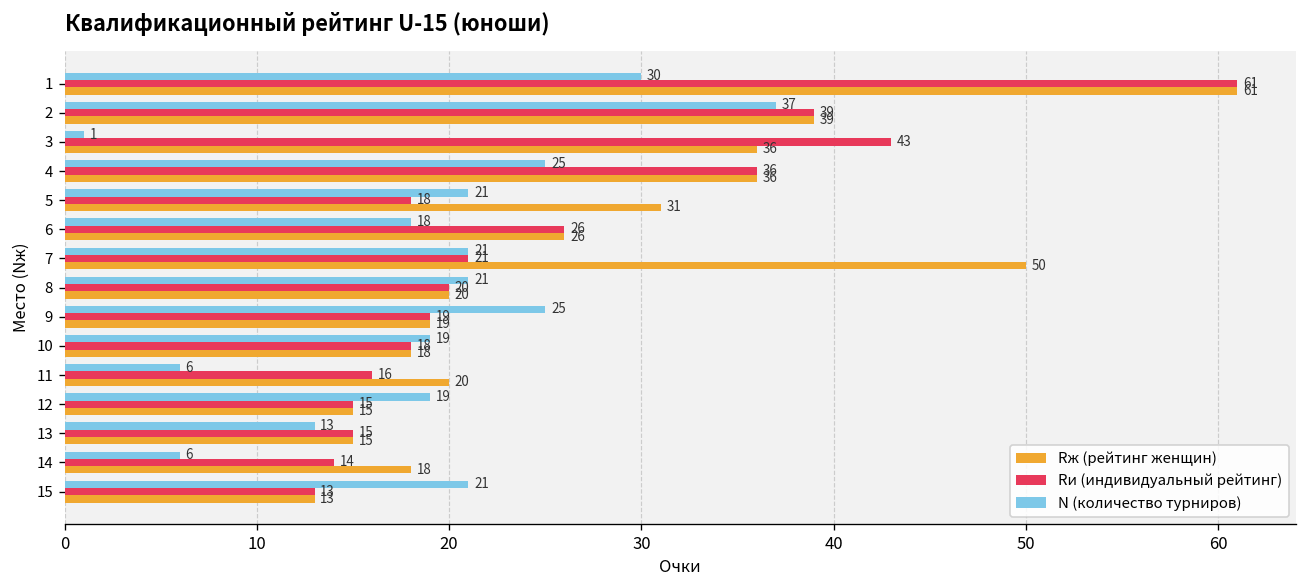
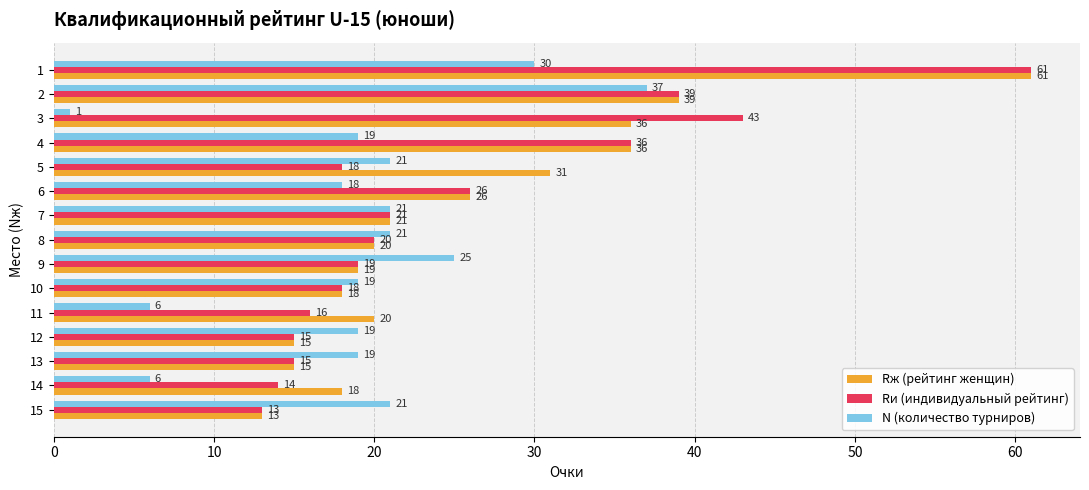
N (количество турниров), 4: 25 -> 19
Rж (рейтинг женщин), 7: 50 -> 21
N (количество турниров), 13: 13 -> 19
